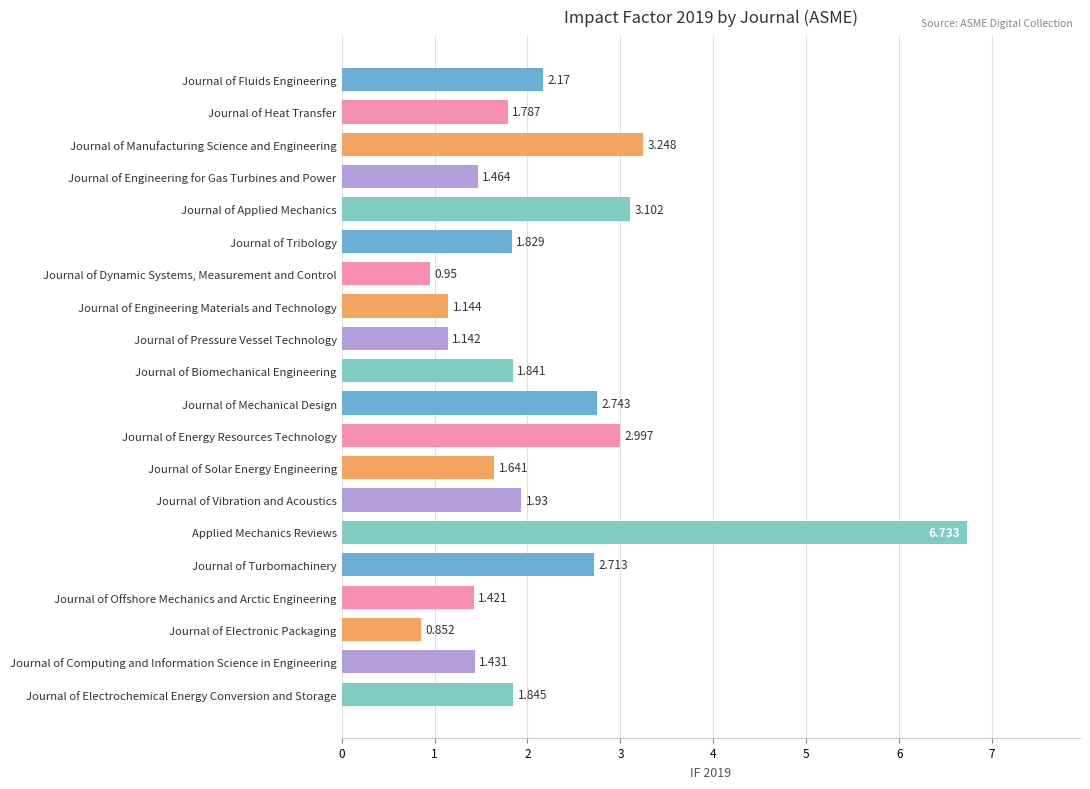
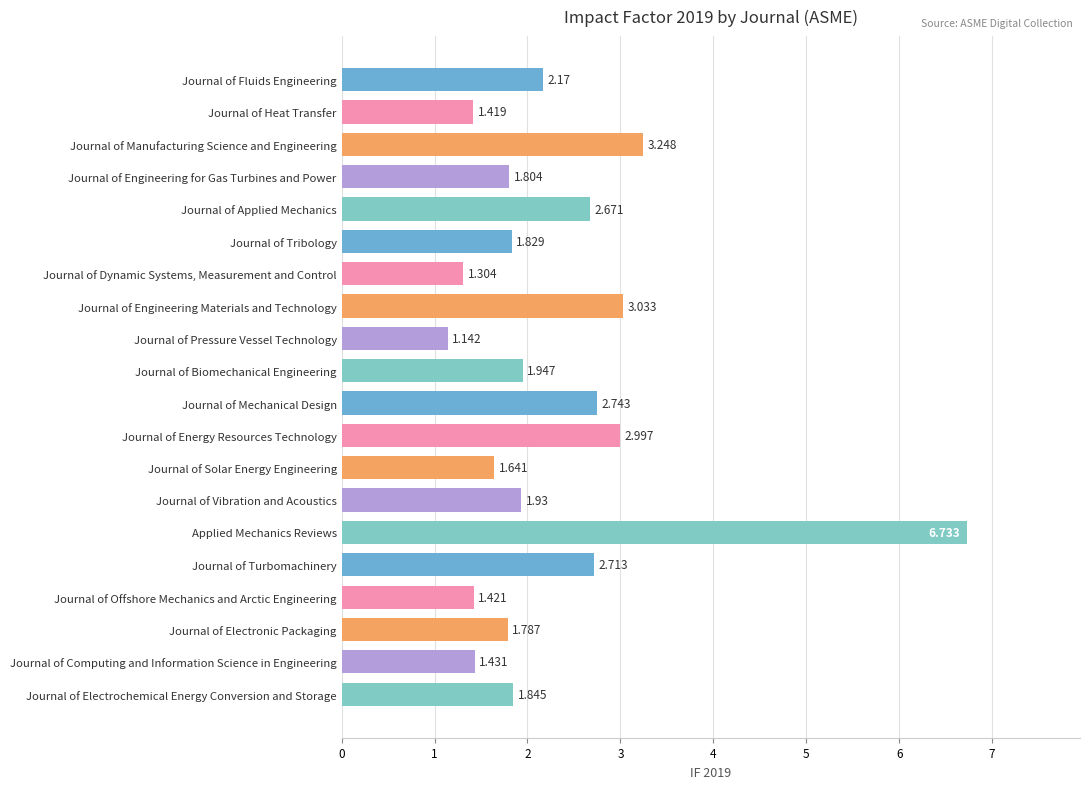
Journal of Heat Transfer: 1.787 -> 1.419
Journal of Engineering for Gas Turbines and Power: 1.464 -> 1.804
Journal of Applied Mechanics: 3.102 -> 2.671
Journal of Dynamic Systems, Measurement and Control: 0.95 -> 1.304
Journal of Engineering Materials and Technology: 1.144 -> 3.033
Journal of Biomechanical Engineering: 1.841 -> 1.947
Journal of Electronic Packaging: 0.852 -> 1.787
